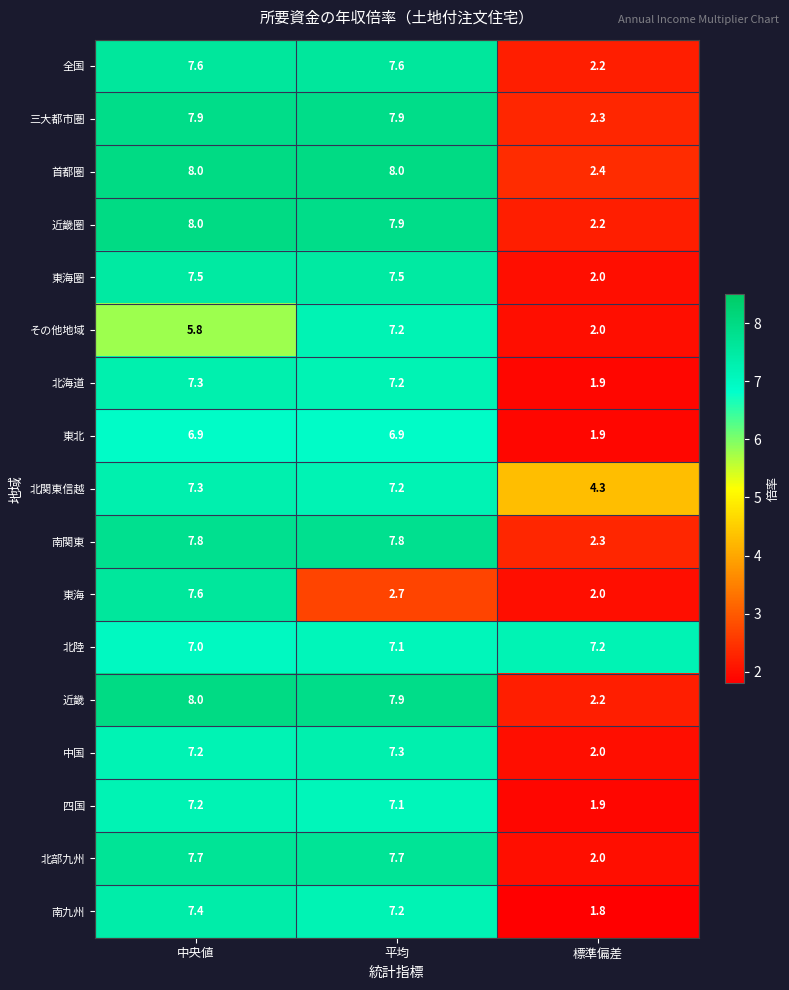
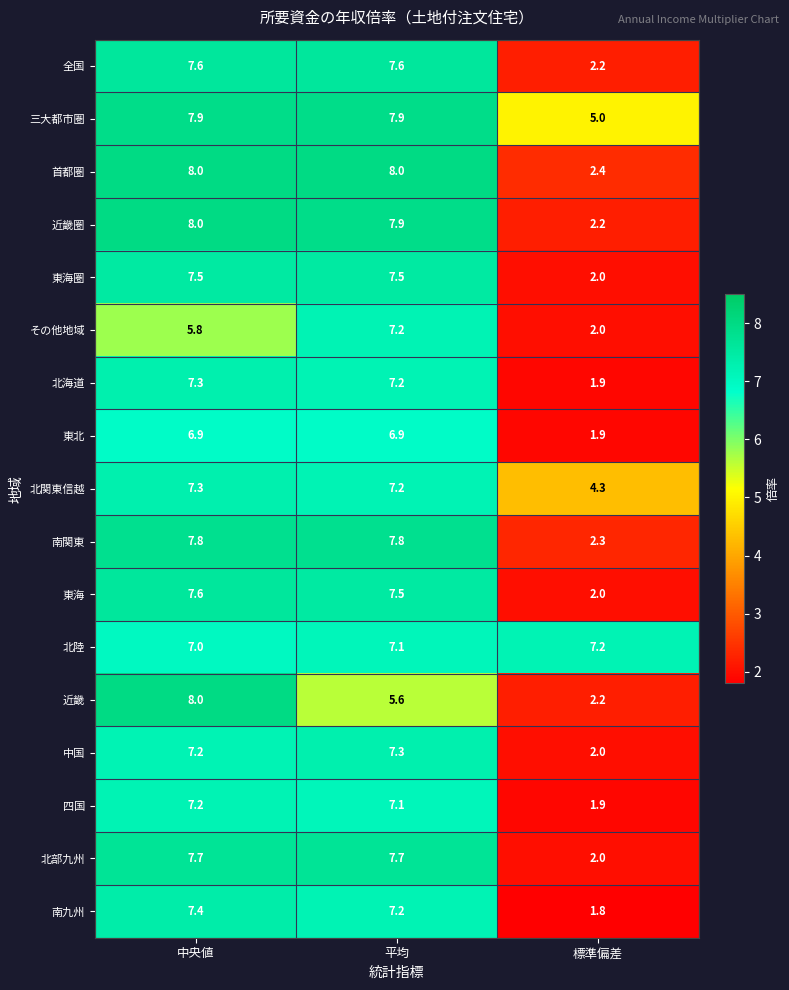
三大都市圏, 標準偏差: 2.3 -> 5.0
東海, 平均: 2.7 -> 7.5
近畿, 平均: 7.9 -> 5.6
